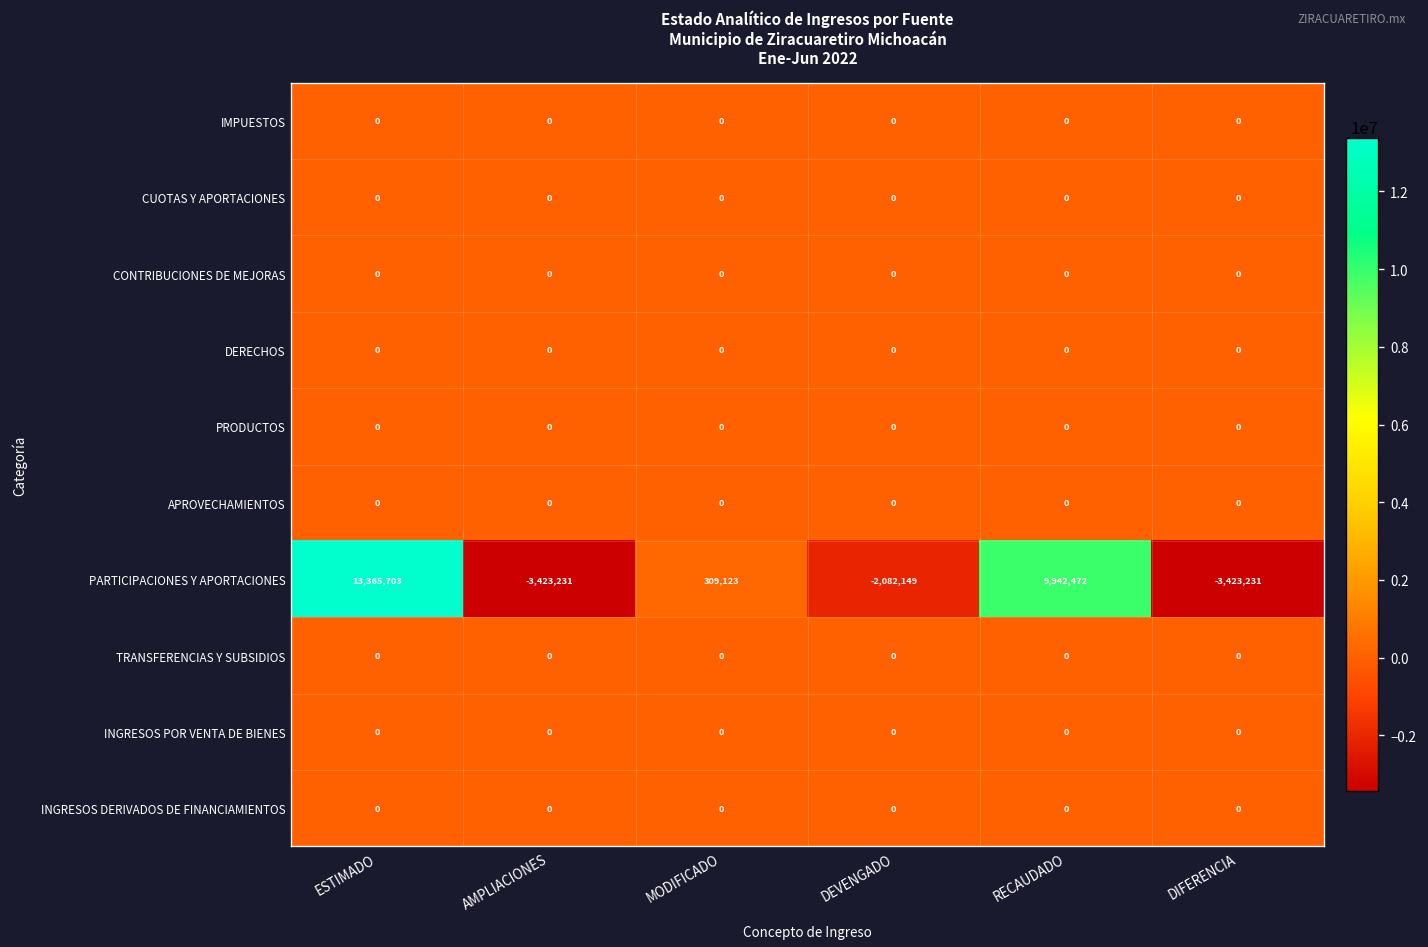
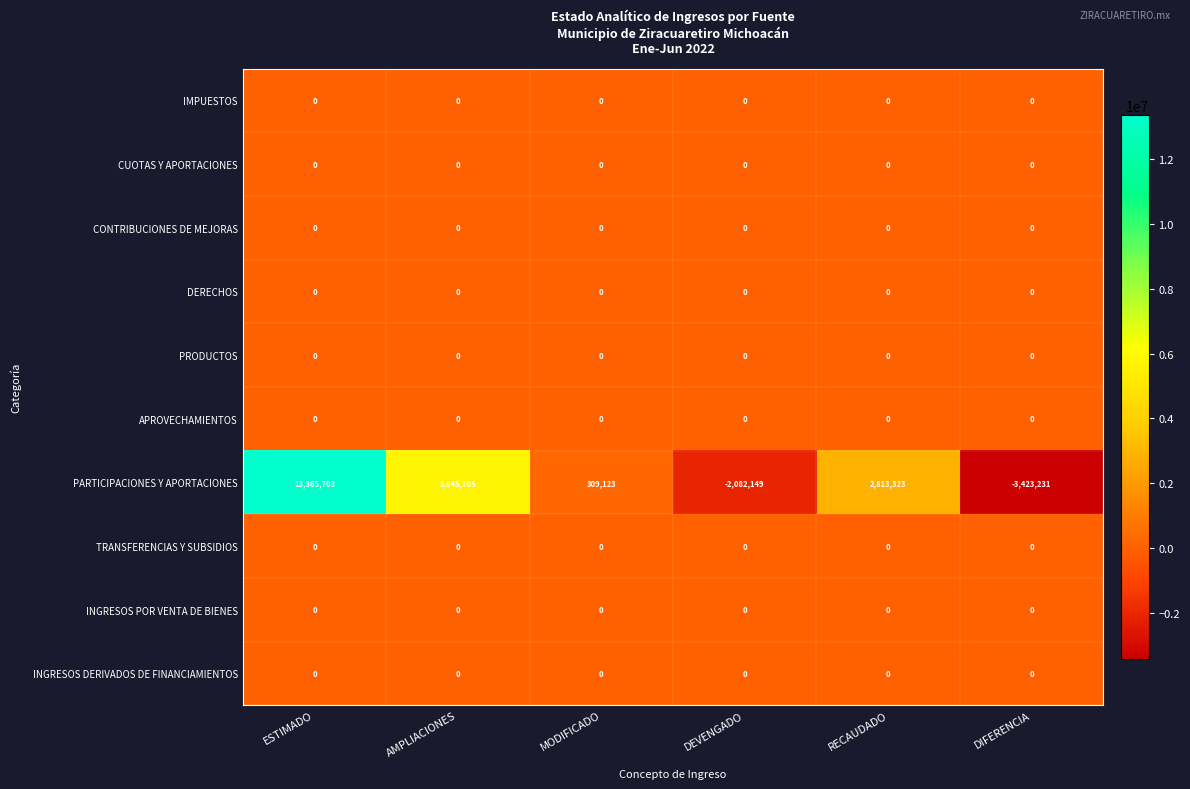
PARTICIPACIONES Y APORTACIONES, AMPLIACIONES: -3,423,231 -> 5,645,705
PARTICIPACIONES Y APORTACIONES, RECAUDADO: 9,942,472 -> 2,813,323
